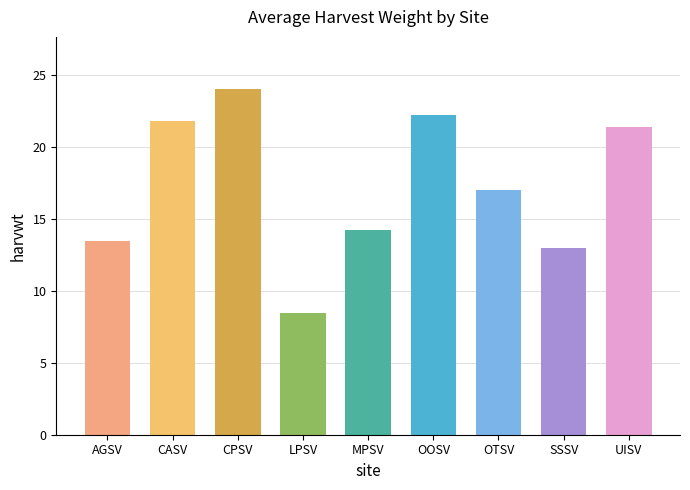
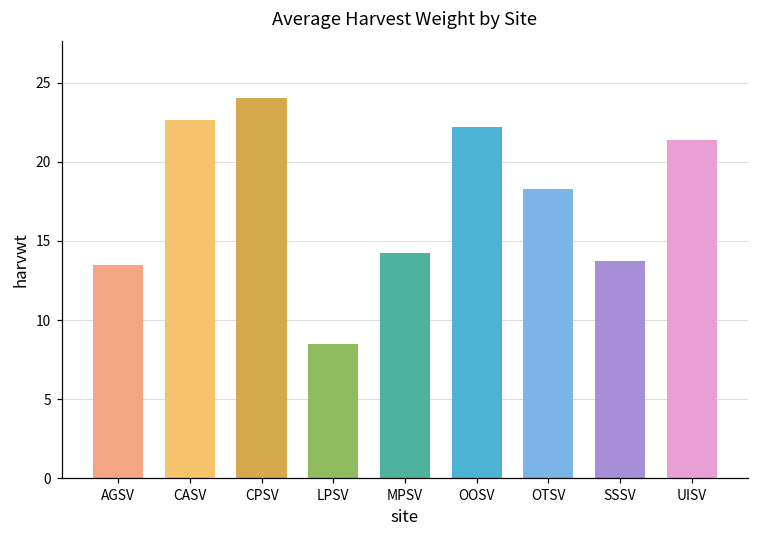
CASV: 21.9 -> 22.7
OTSV: 17.1 -> 18.3
SSSV: 13.0 -> 13.7
